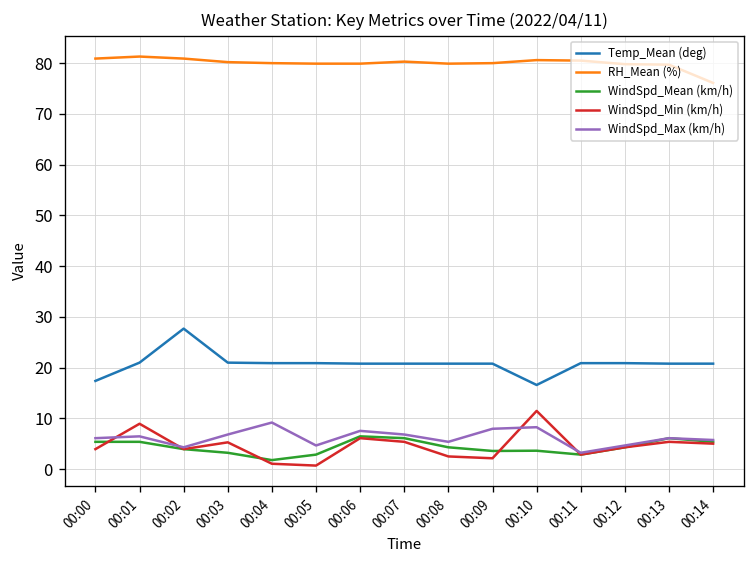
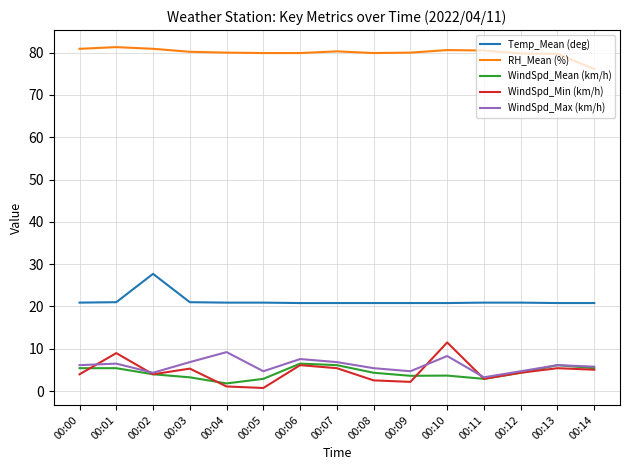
Temp_Mean (deg), 00:00: 17 -> 21
WindSpd_Max (km/h), 00:09: 8 -> 5
Temp_Mean (deg), 00:10: 17 -> 21
